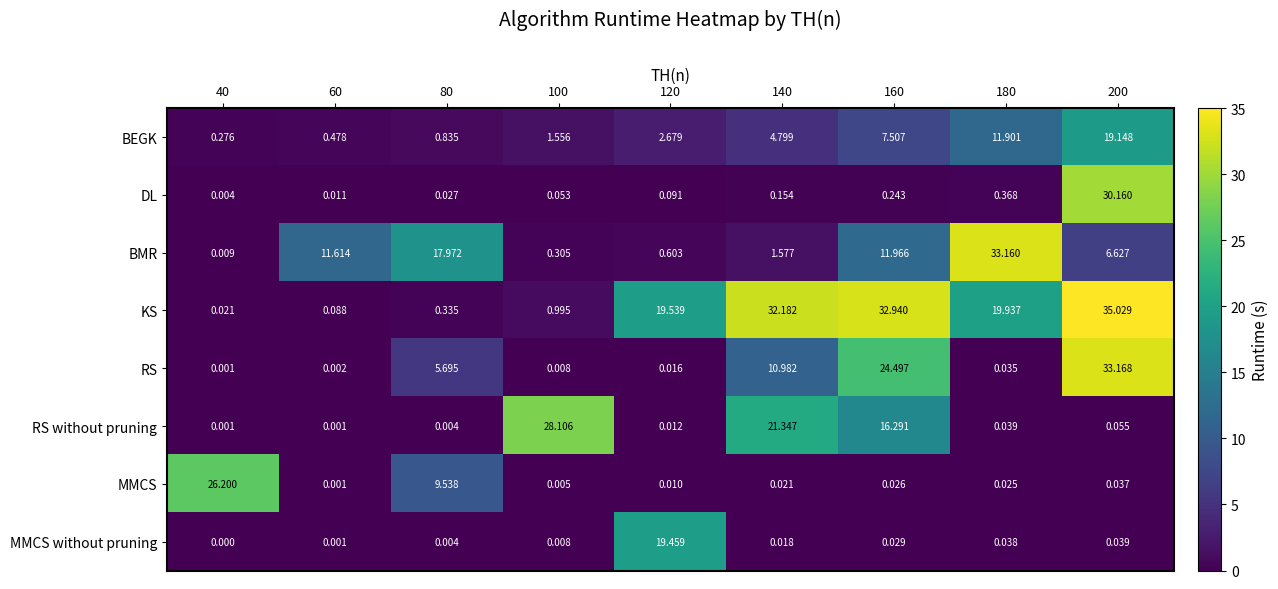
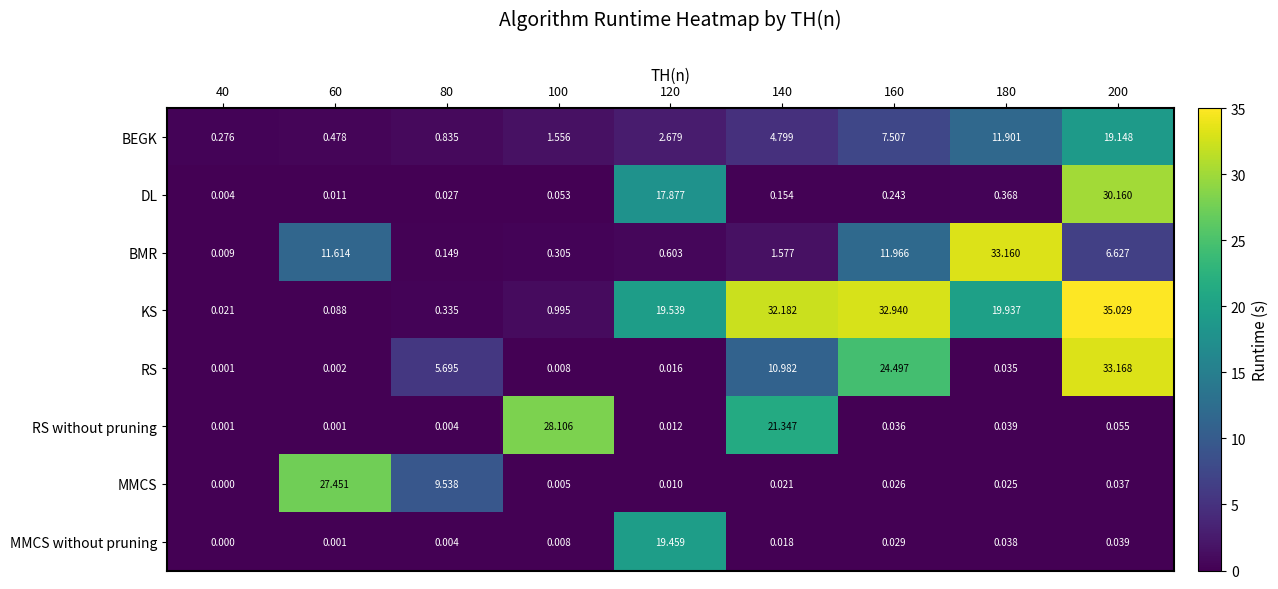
DL, 120: 0.091 -> 17.877
BMR, 80: 17.972 -> 0.149
RS without pruning, 160: 16.291 -> 0.036
MMCS, 40: 26.200 -> 0.000
MMCS, 60: 0.001 -> 27.451
